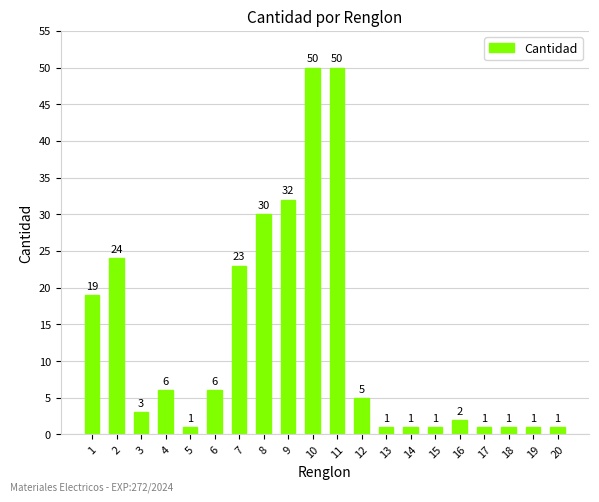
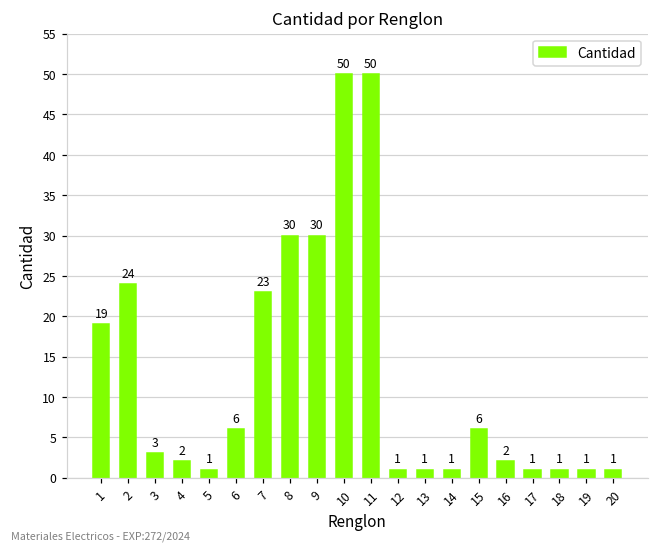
4: 6 -> 2
9: 32 -> 30
12: 5 -> 1
15: 1 -> 6
